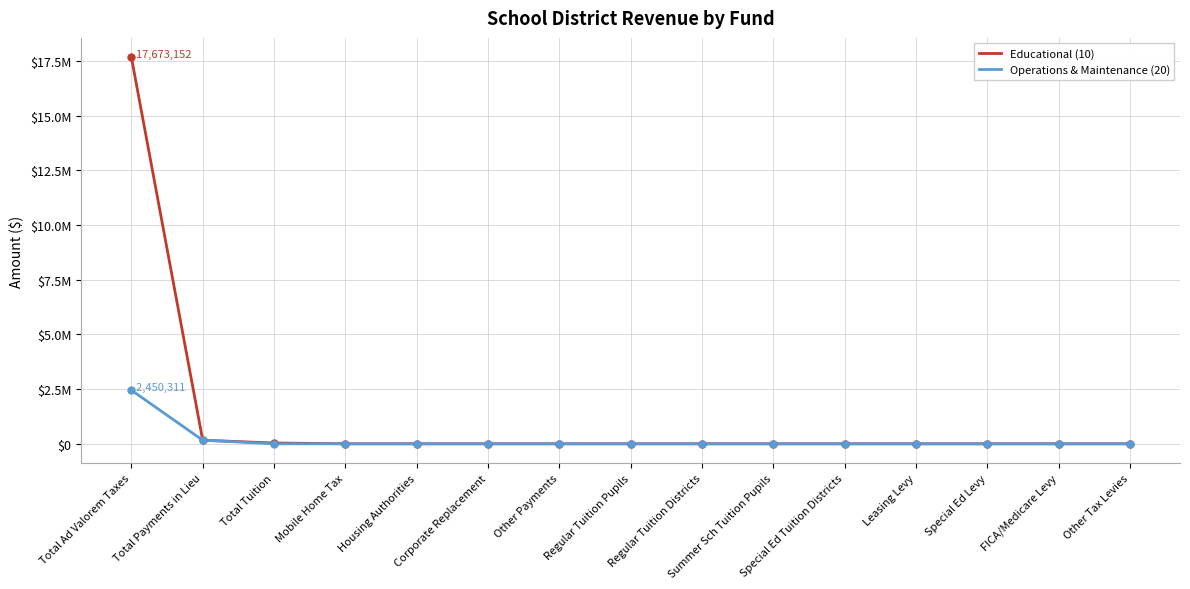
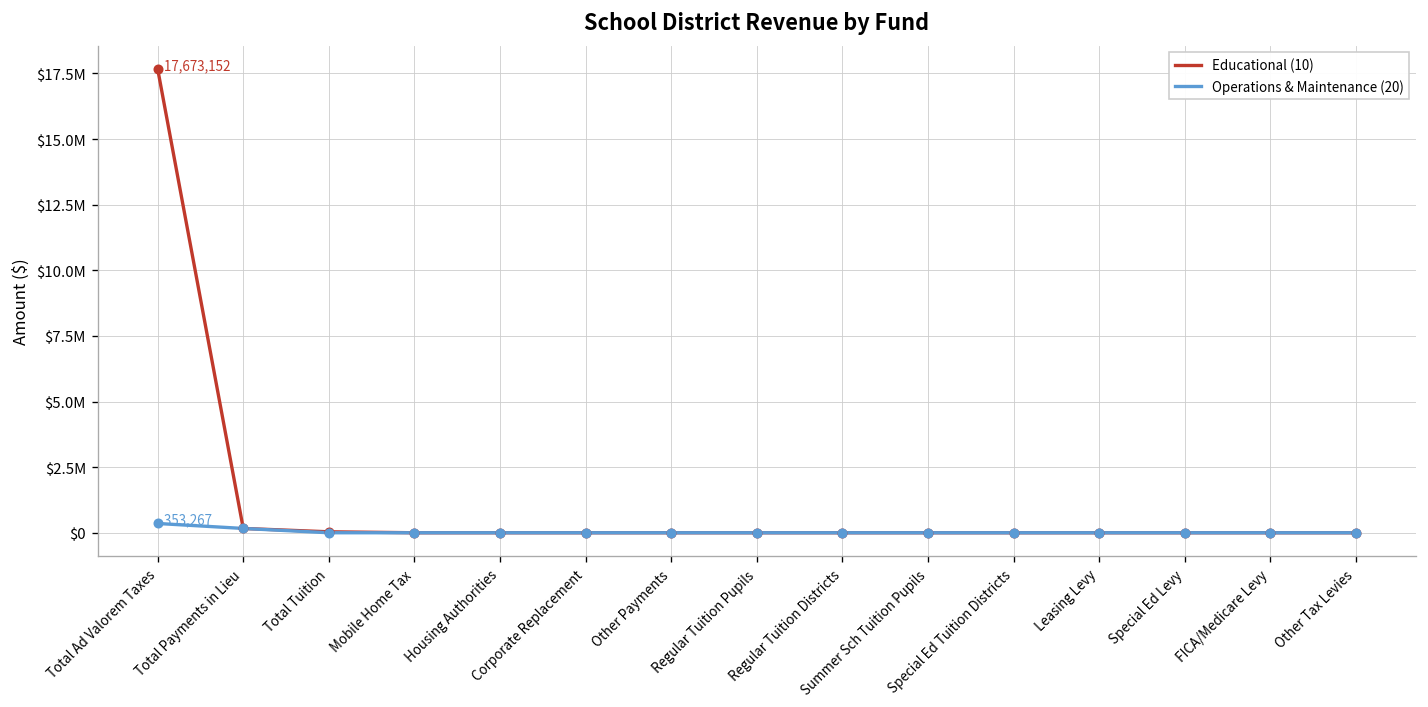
Operations & Maintenance (20), Total Ad Valorem Taxes: 2,450,311 -> 353,267
